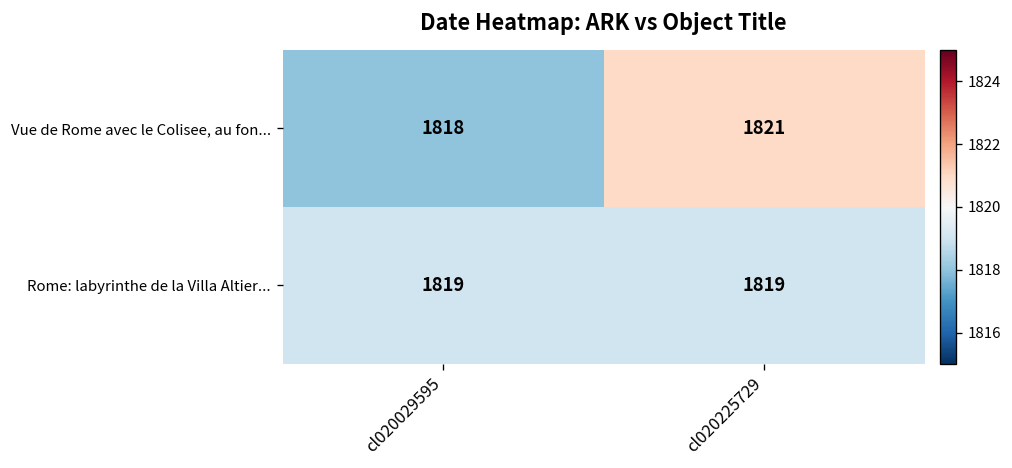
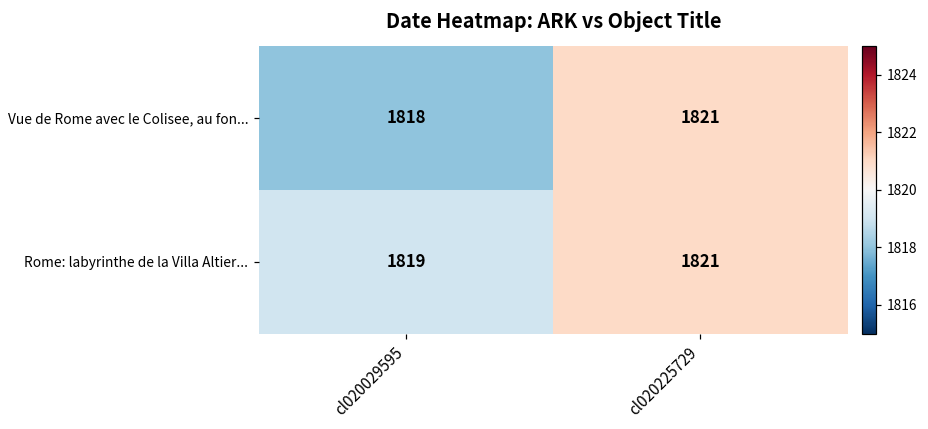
Rome: labyrinthe de la Villa Altier..., cl020225729: 1819 -> 1821
